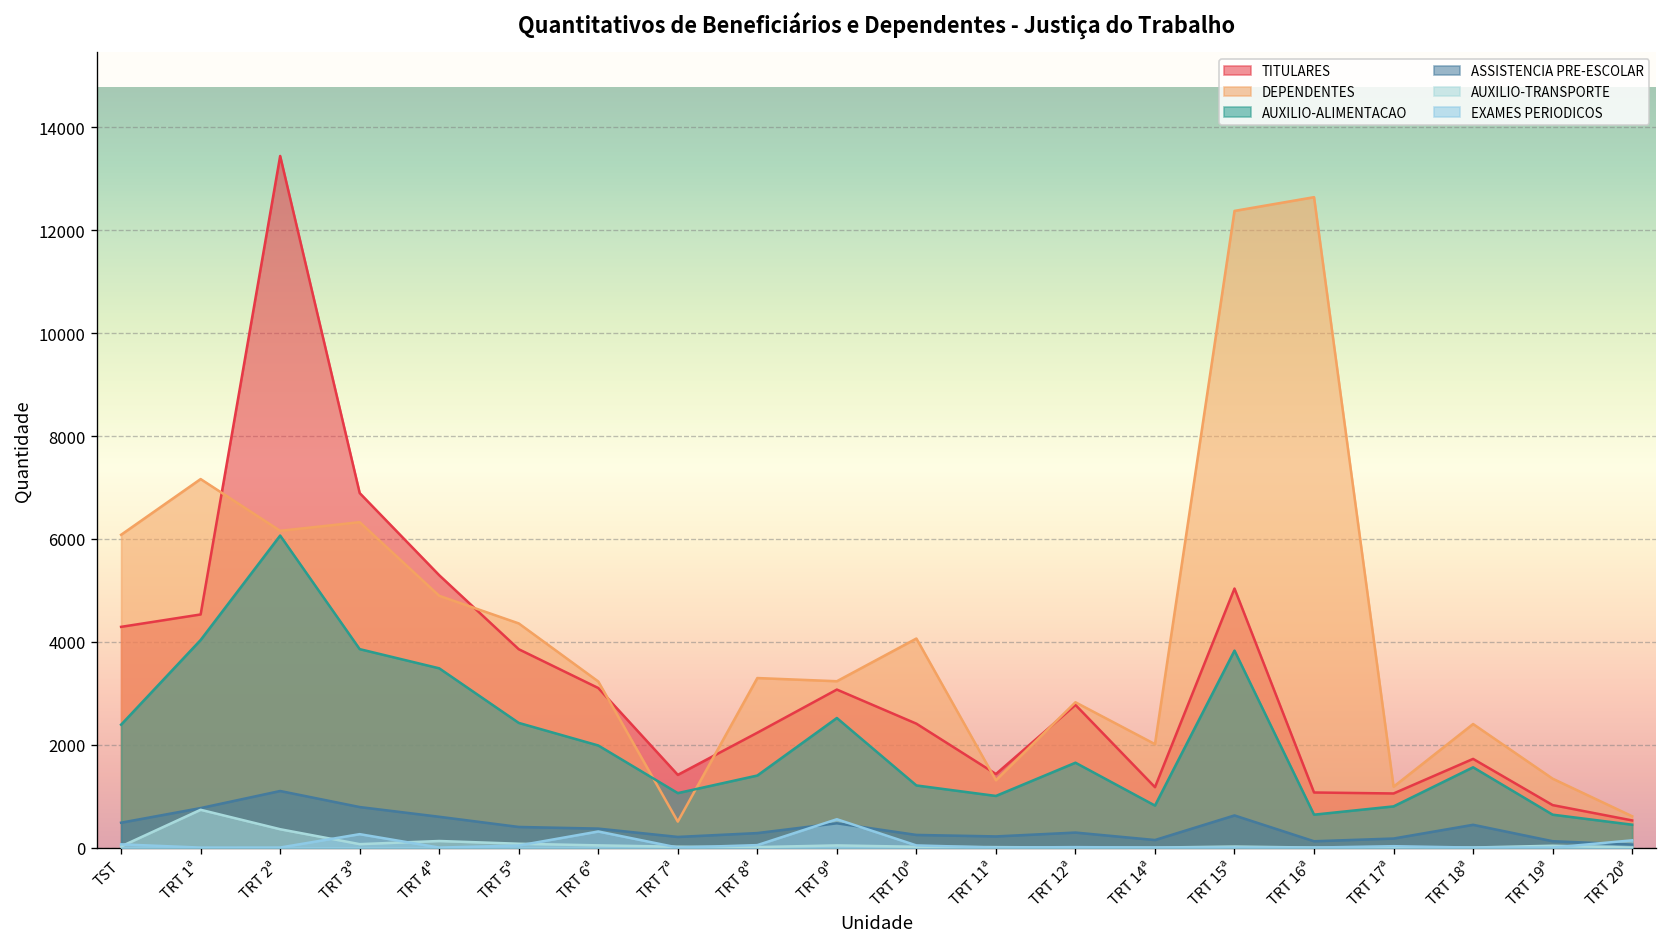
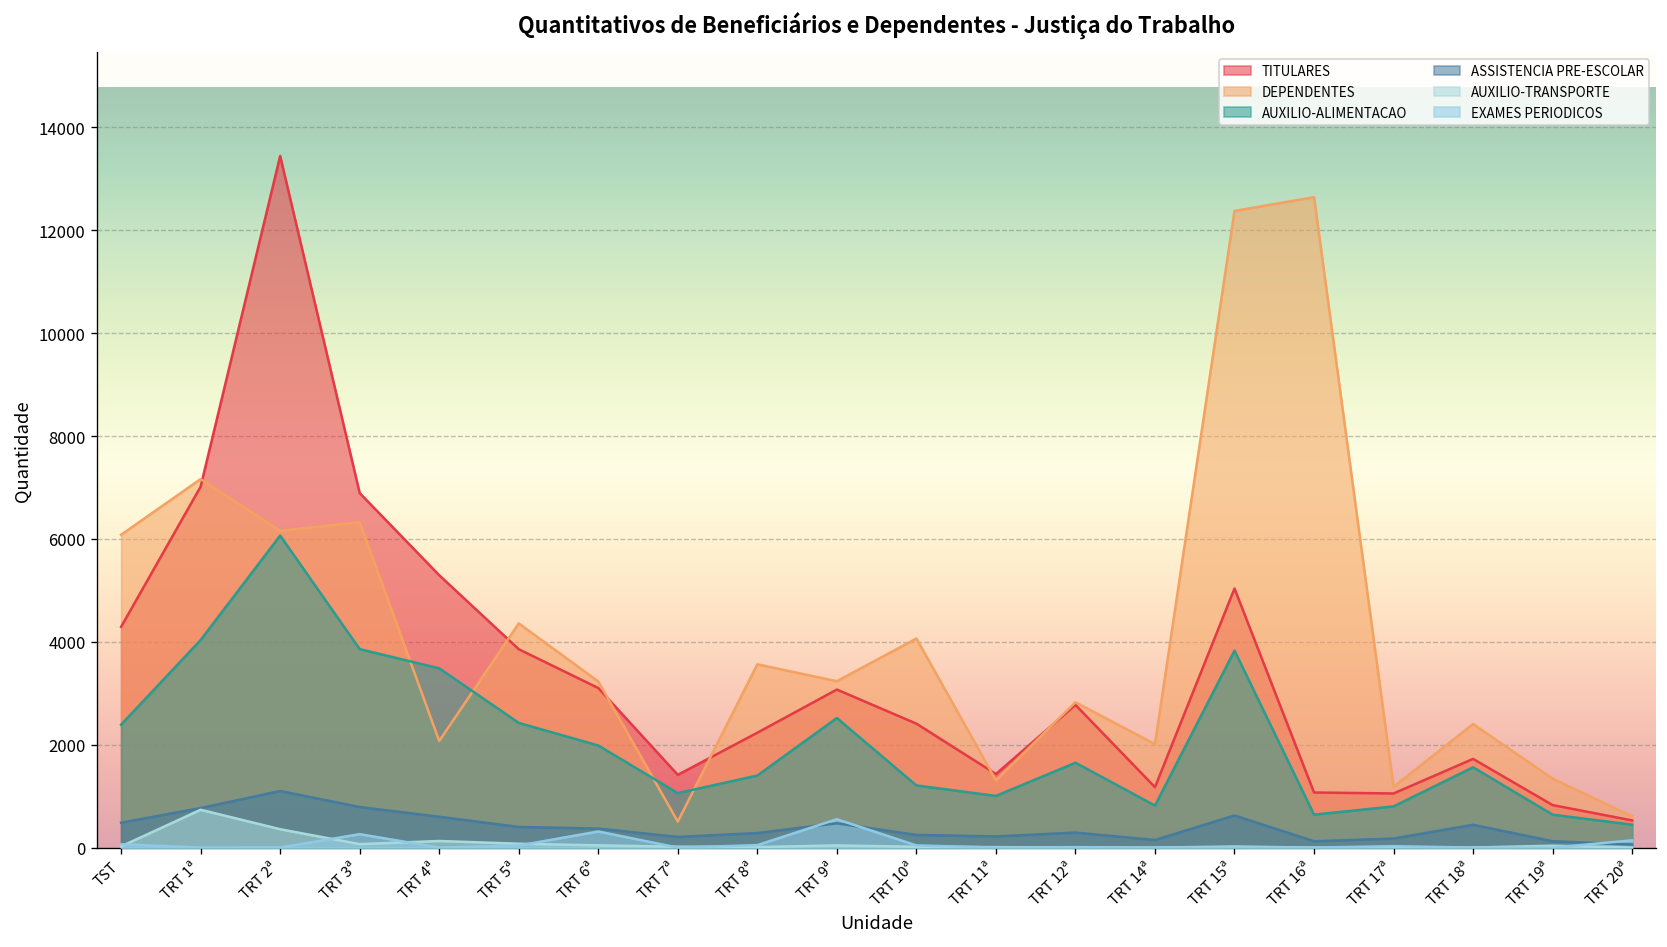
TITULARES, TRT 1ª: 4500 -> 7000
DEPENDENTES, TRT 4ª: 4900 -> 2100
DEPENDENTES, TRT 8ª: 3300 -> 3600
